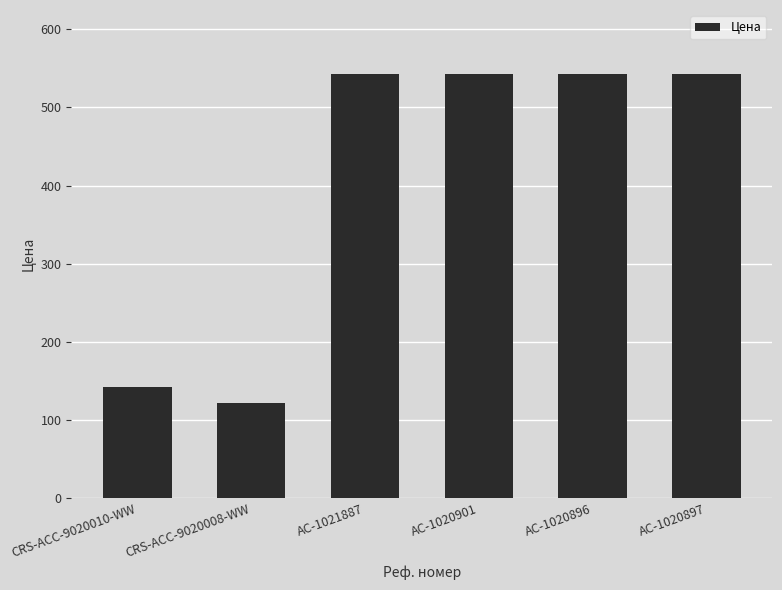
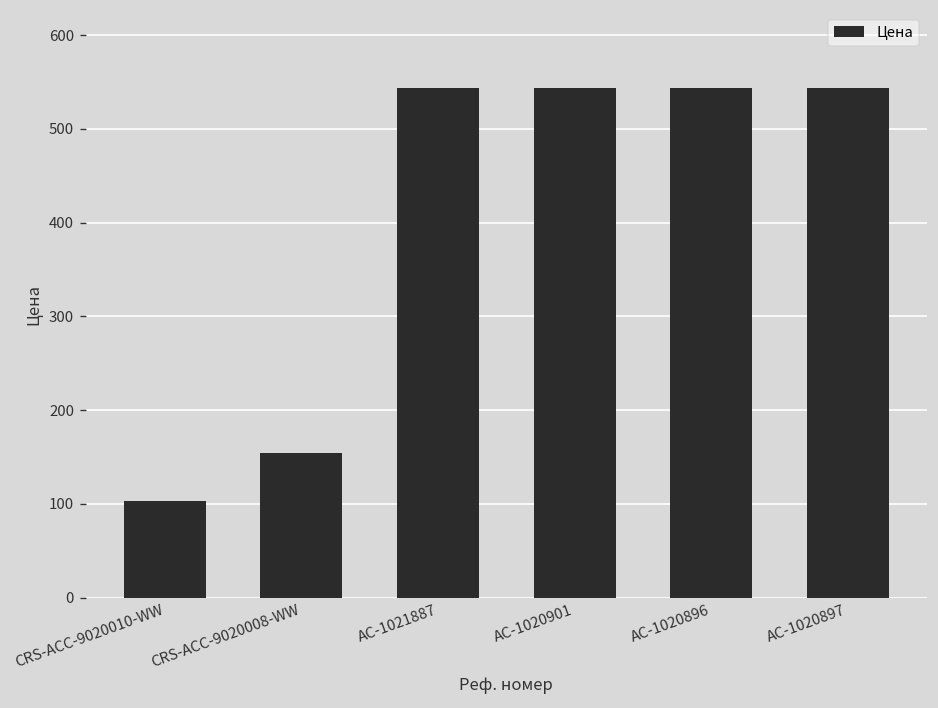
CRS-ACC-9020010-WW: 140 -> 100
CRS-ACC-9020008-WW: 120 -> 150
